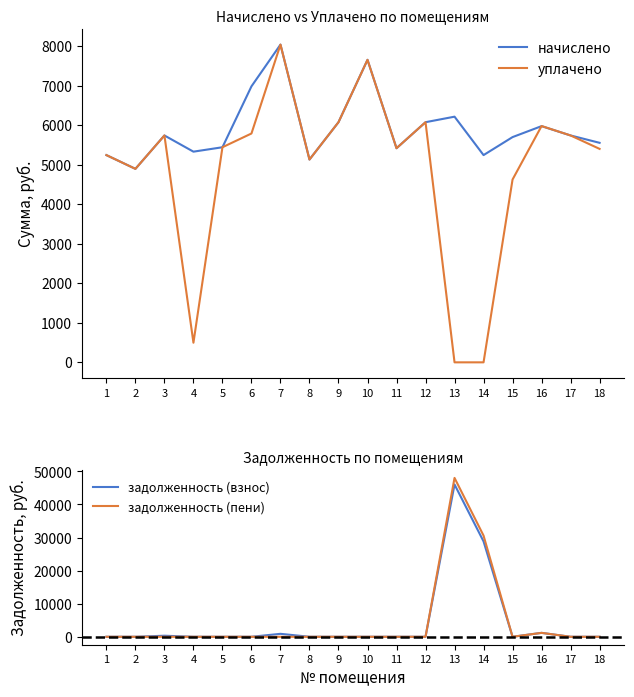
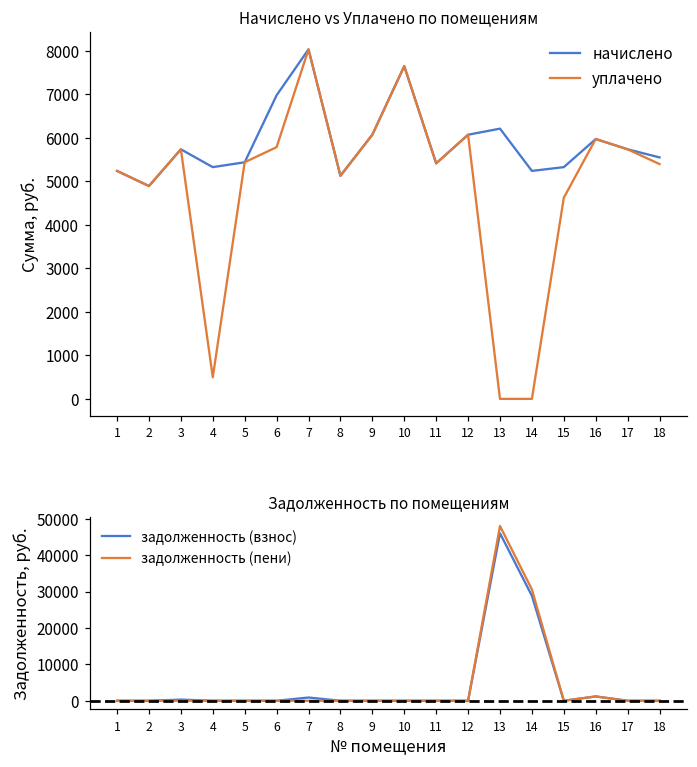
Начислено vs Уплачено по помещениям, начислено, 15: 5700 -> 5300
